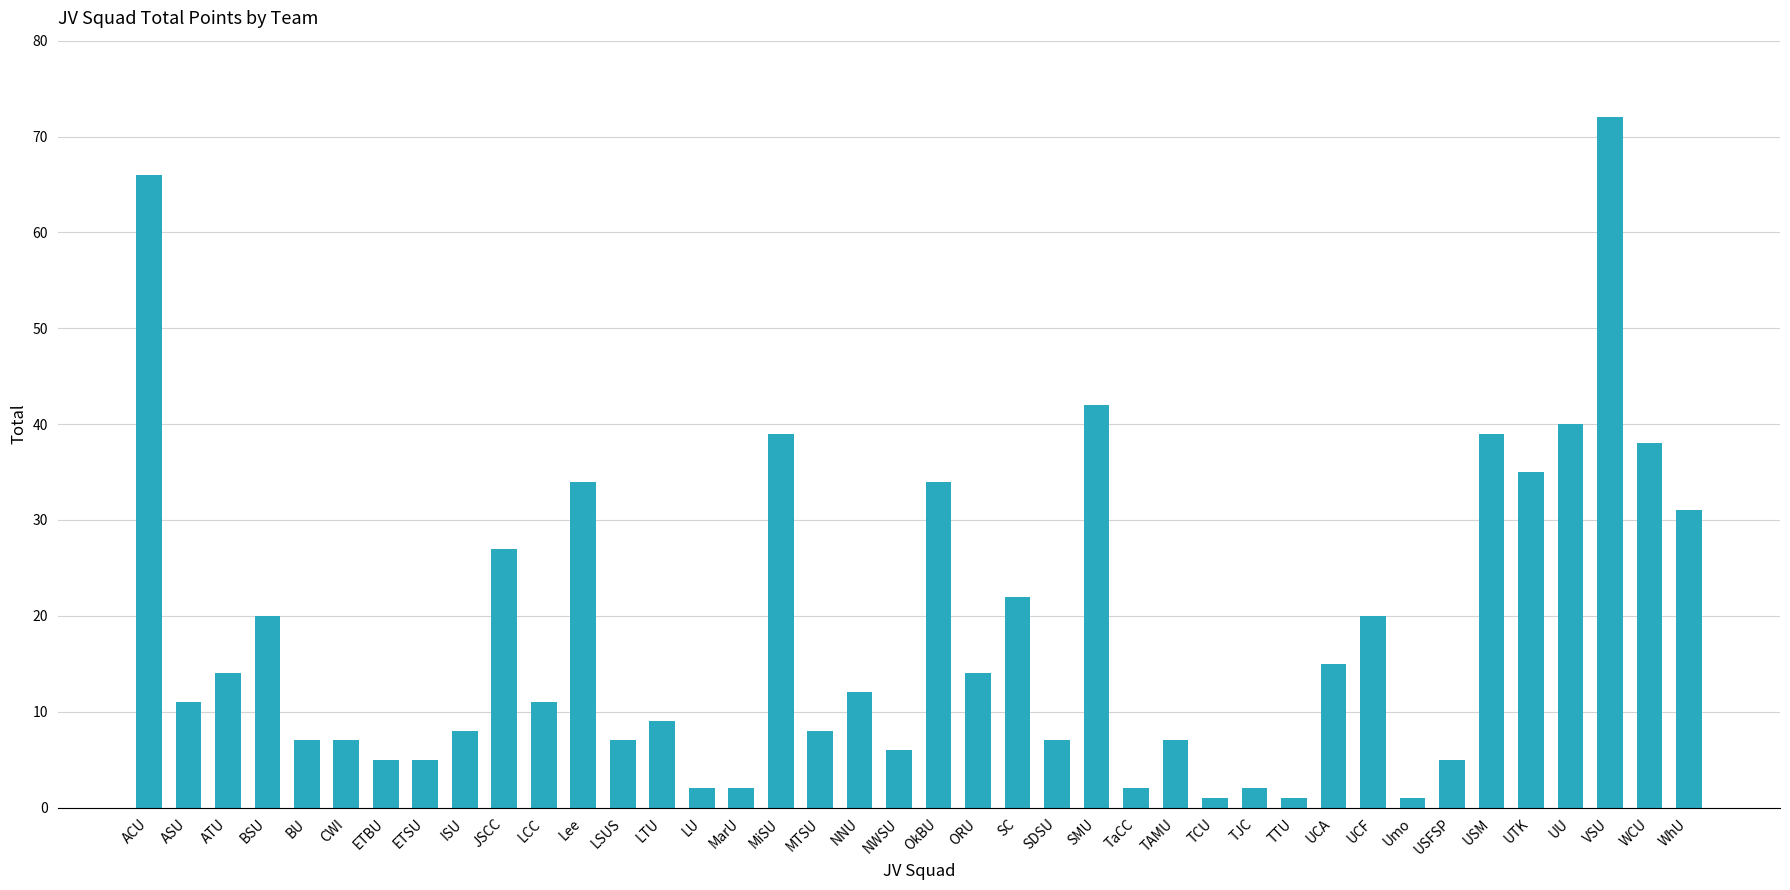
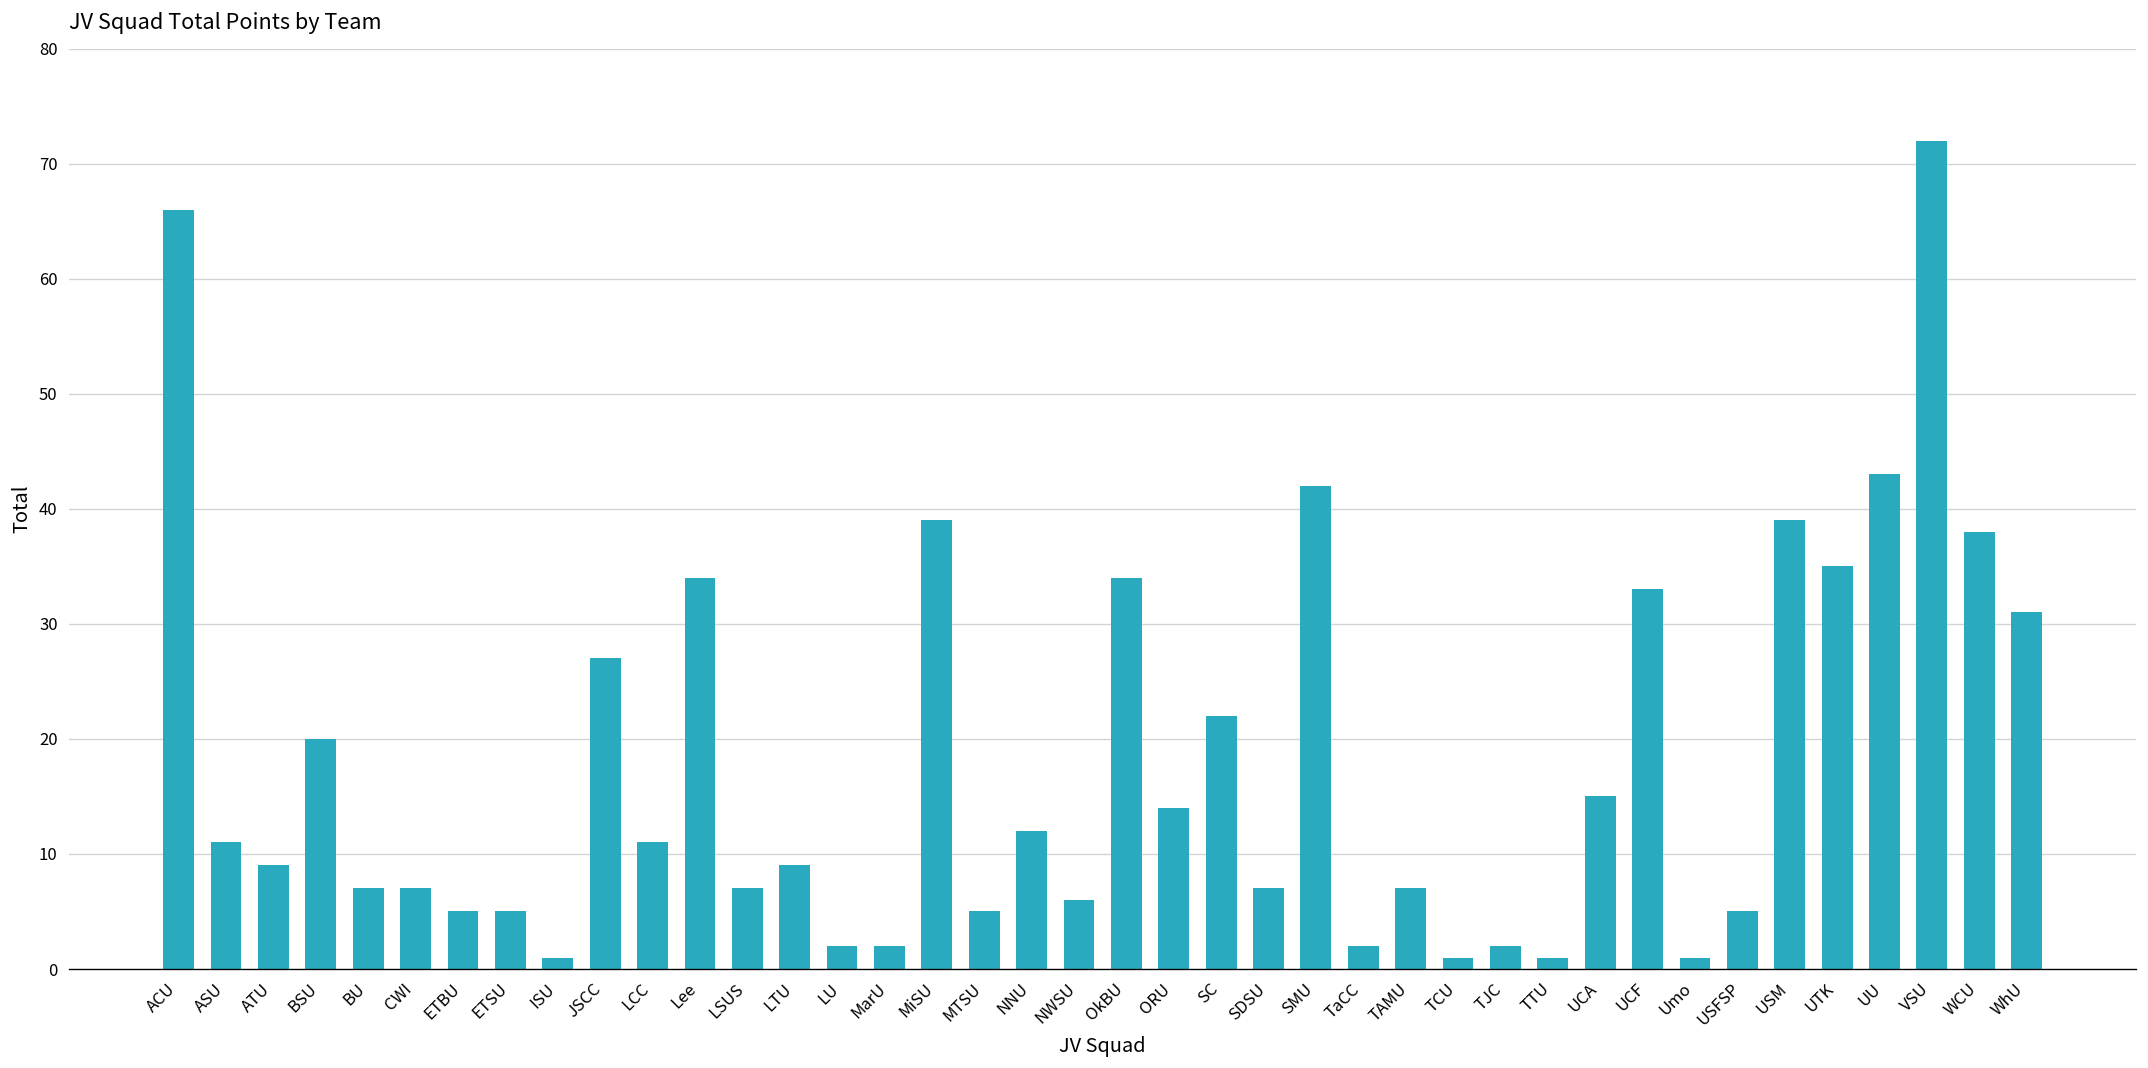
ATU: 14 -> 9
ISU: 8 -> 1
MTSU: 8 -> 5
UCF: 20 -> 33
UU: 40 -> 43
